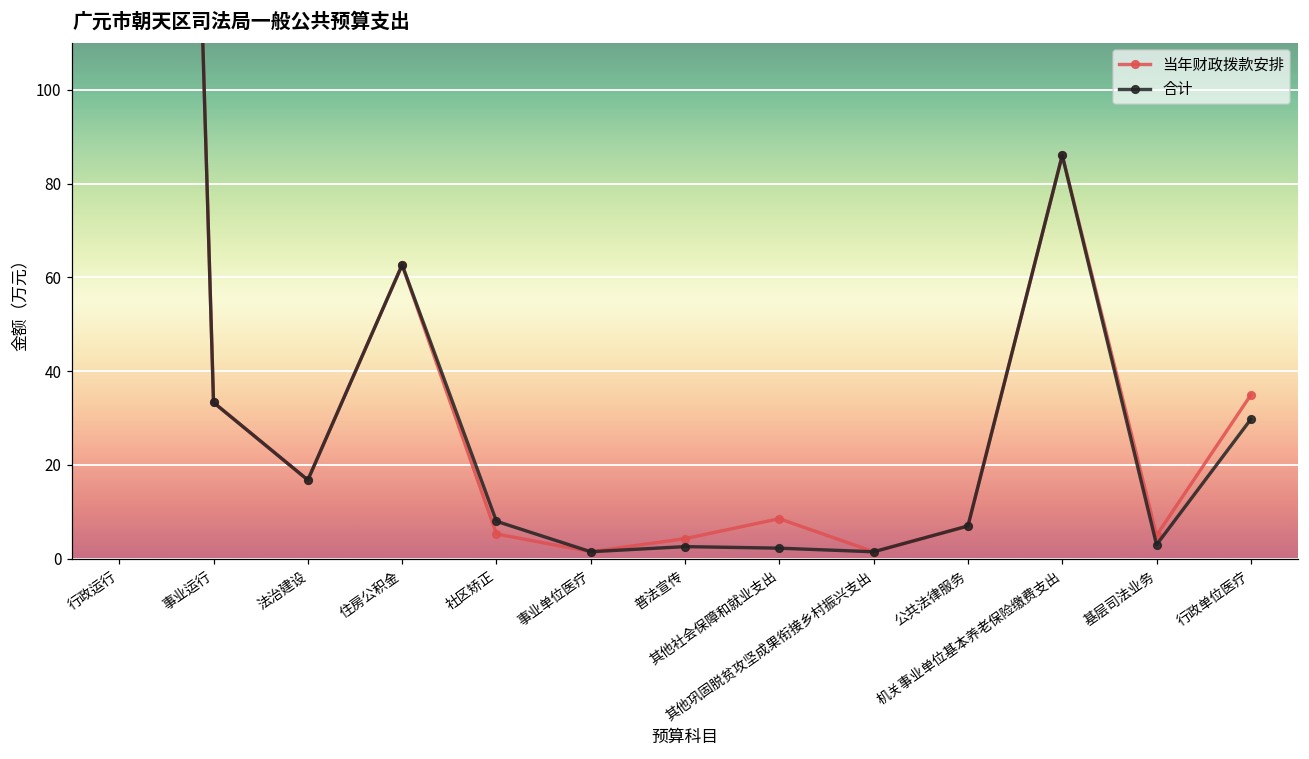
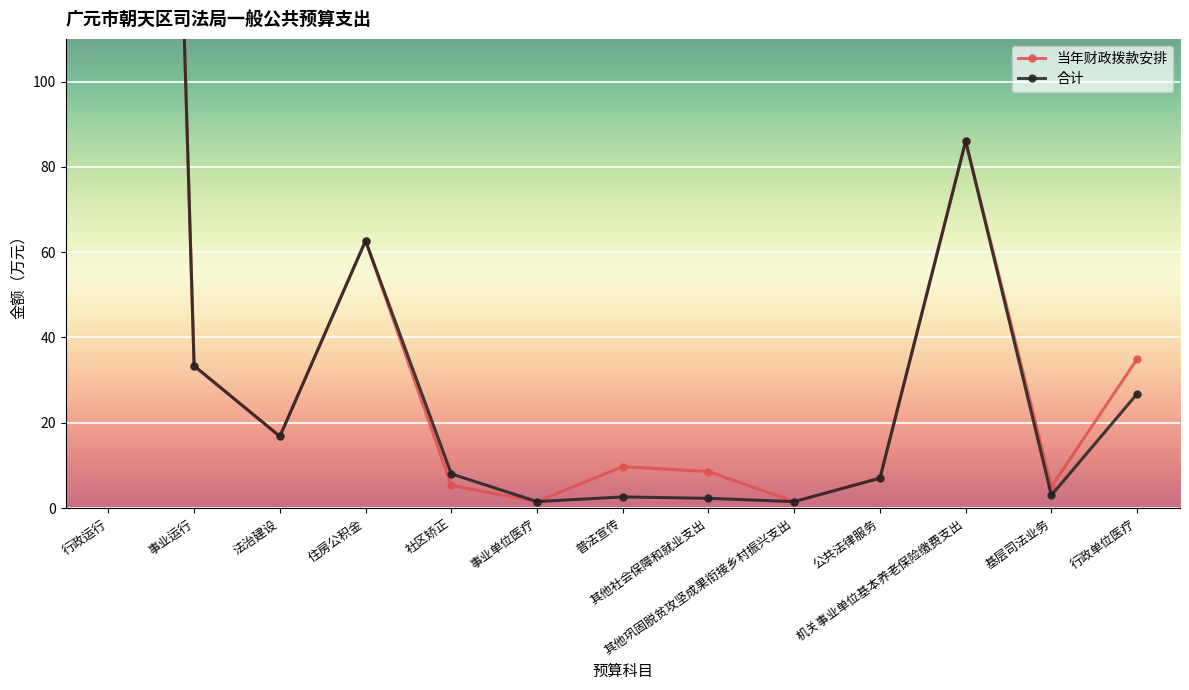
当年财政拨款安排, 普法宣传: 4 -> 10
合计, 行政单位医疗: 30 -> 27
